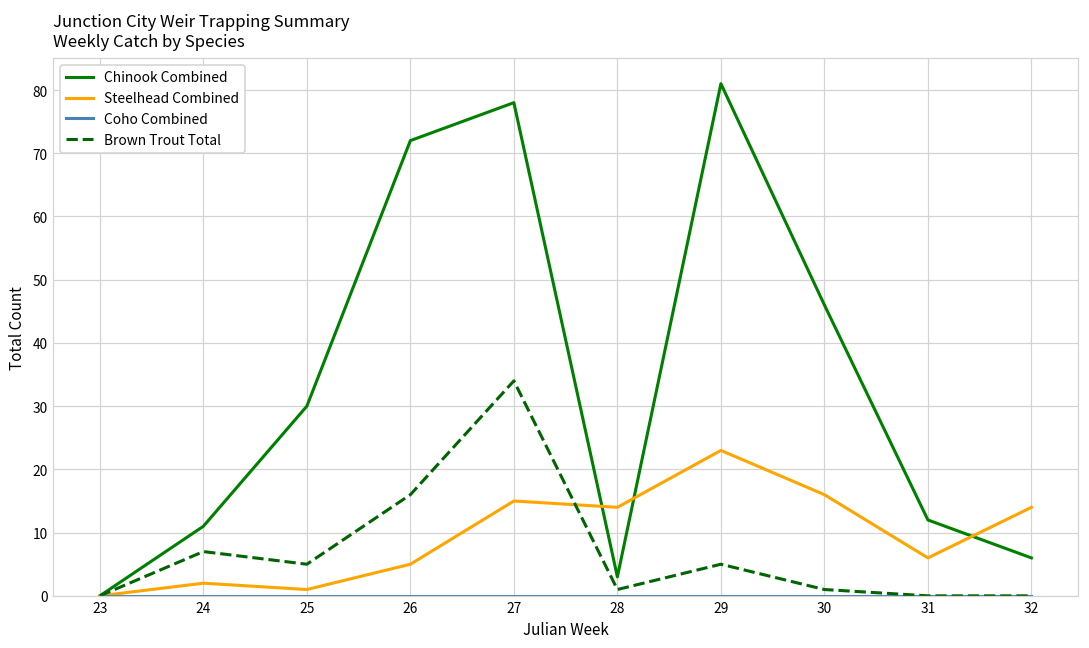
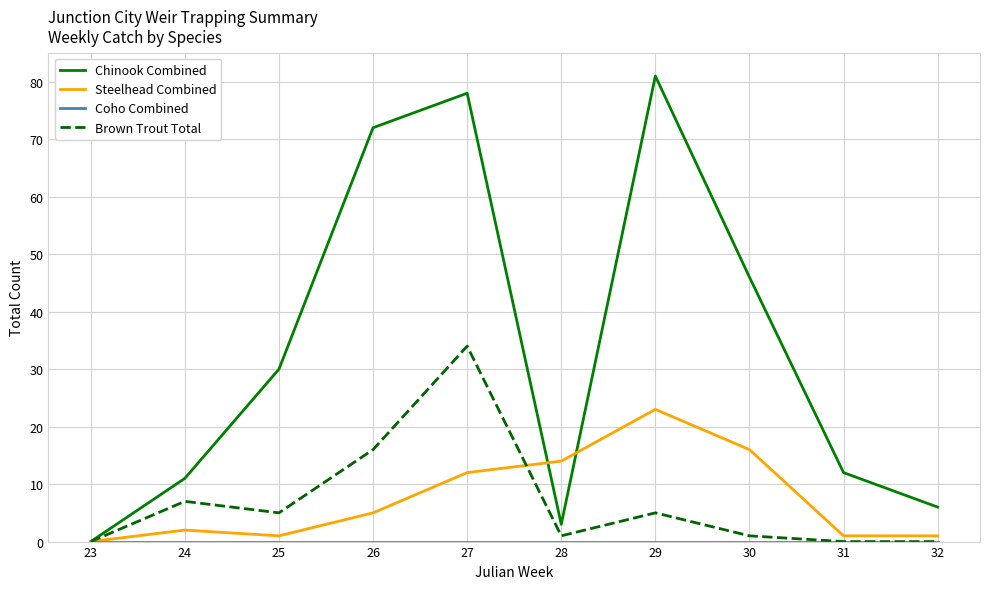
Steelhead Combined, 27: 15 -> 12
Steelhead Combined, 31: 6 -> 1
Steelhead Combined, 32: 14 -> 1
